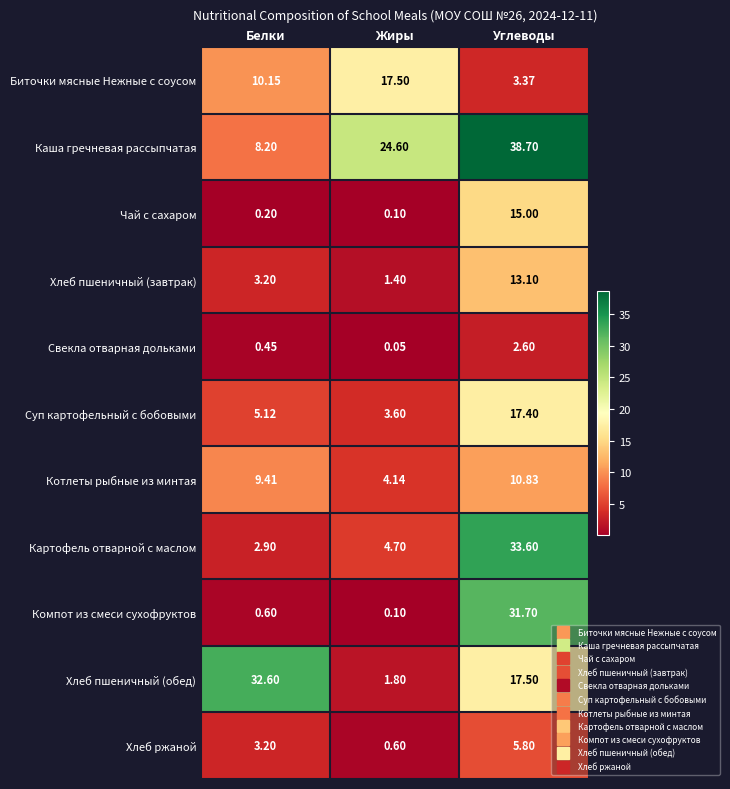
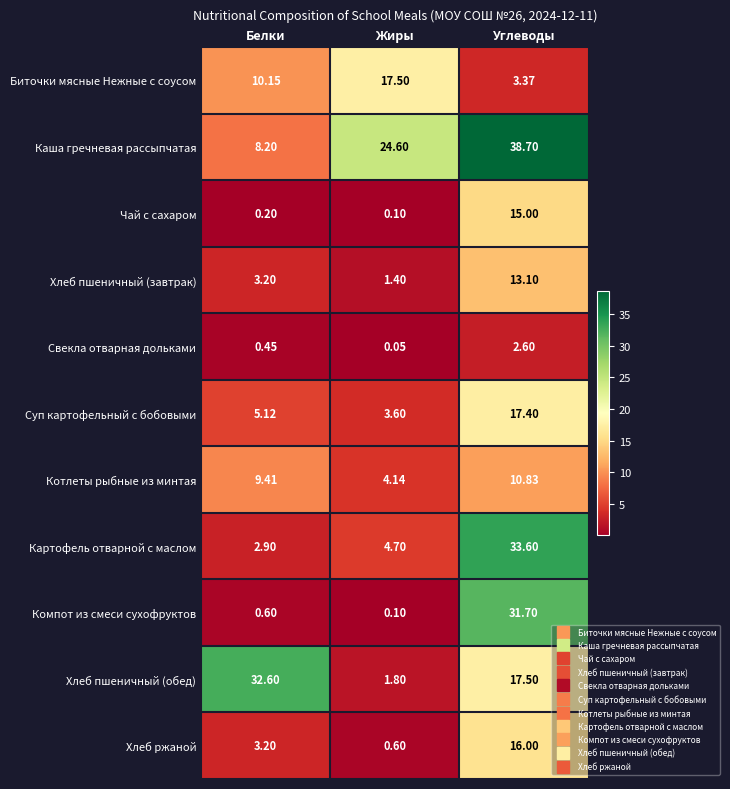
Хлеб ржаной, Углеводы: 5.80 -> 16.00
